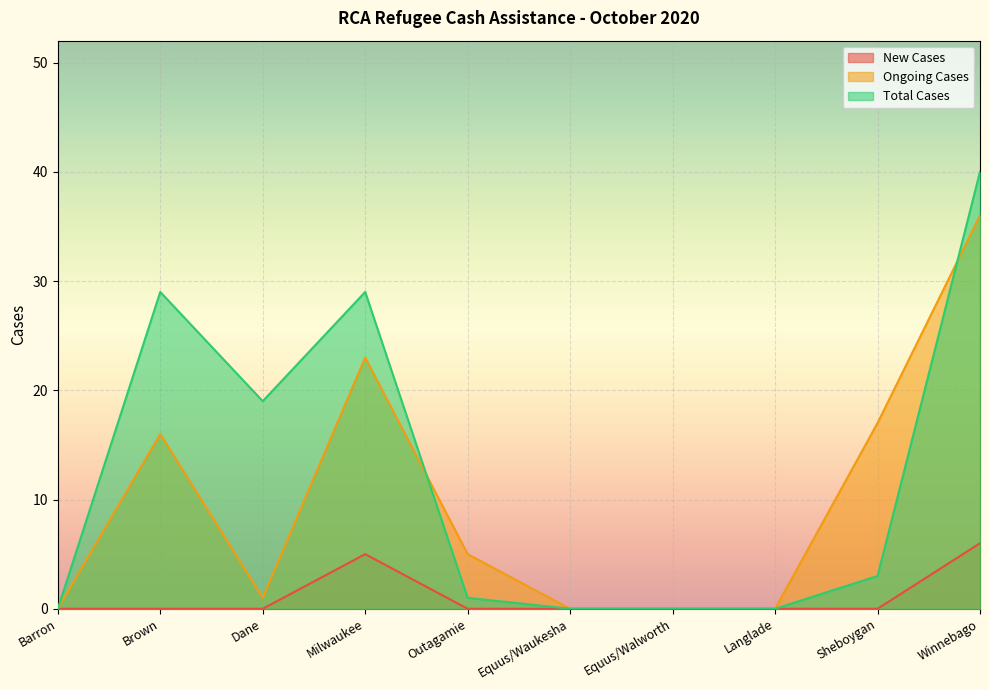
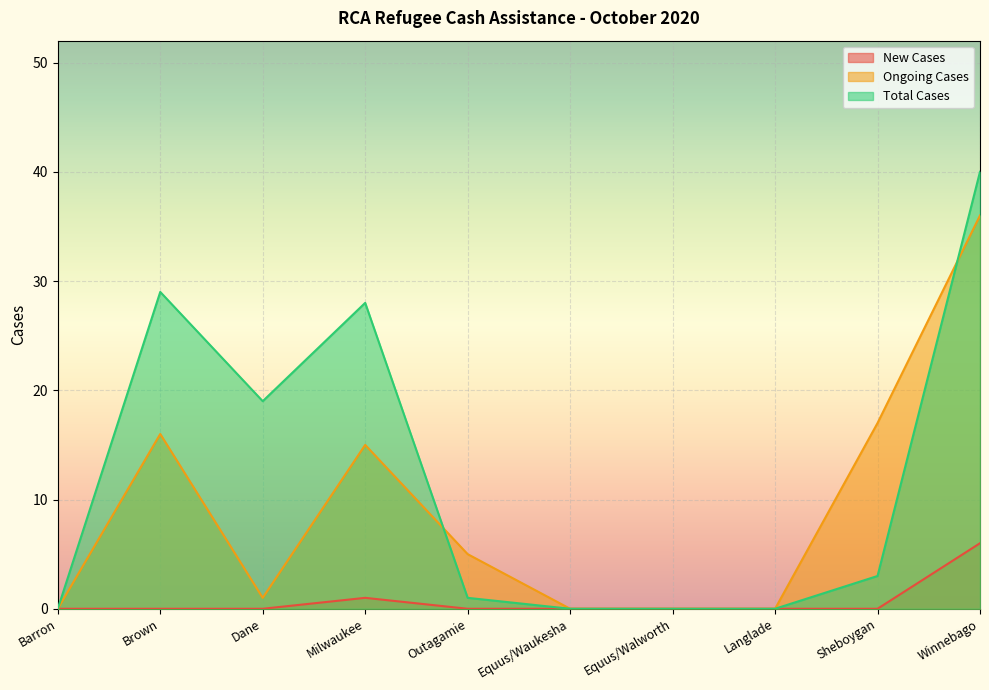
New Cases, Milwaukee: 5 -> 1
Ongoing Cases, Milwaukee: 23 -> 15
Total Cases, Milwaukee: 29 -> 28
